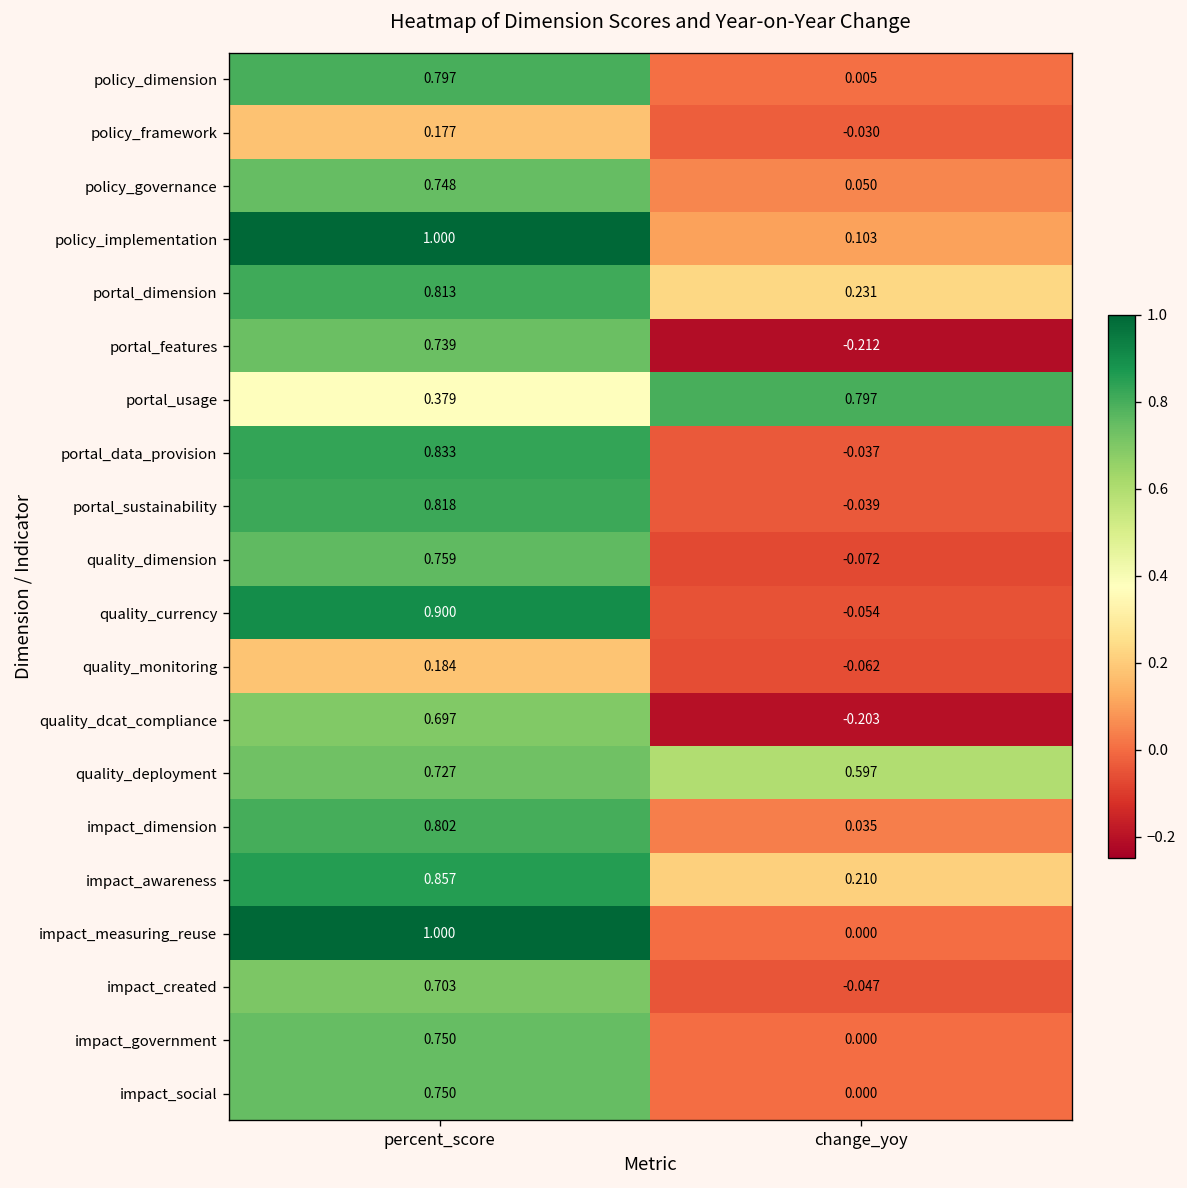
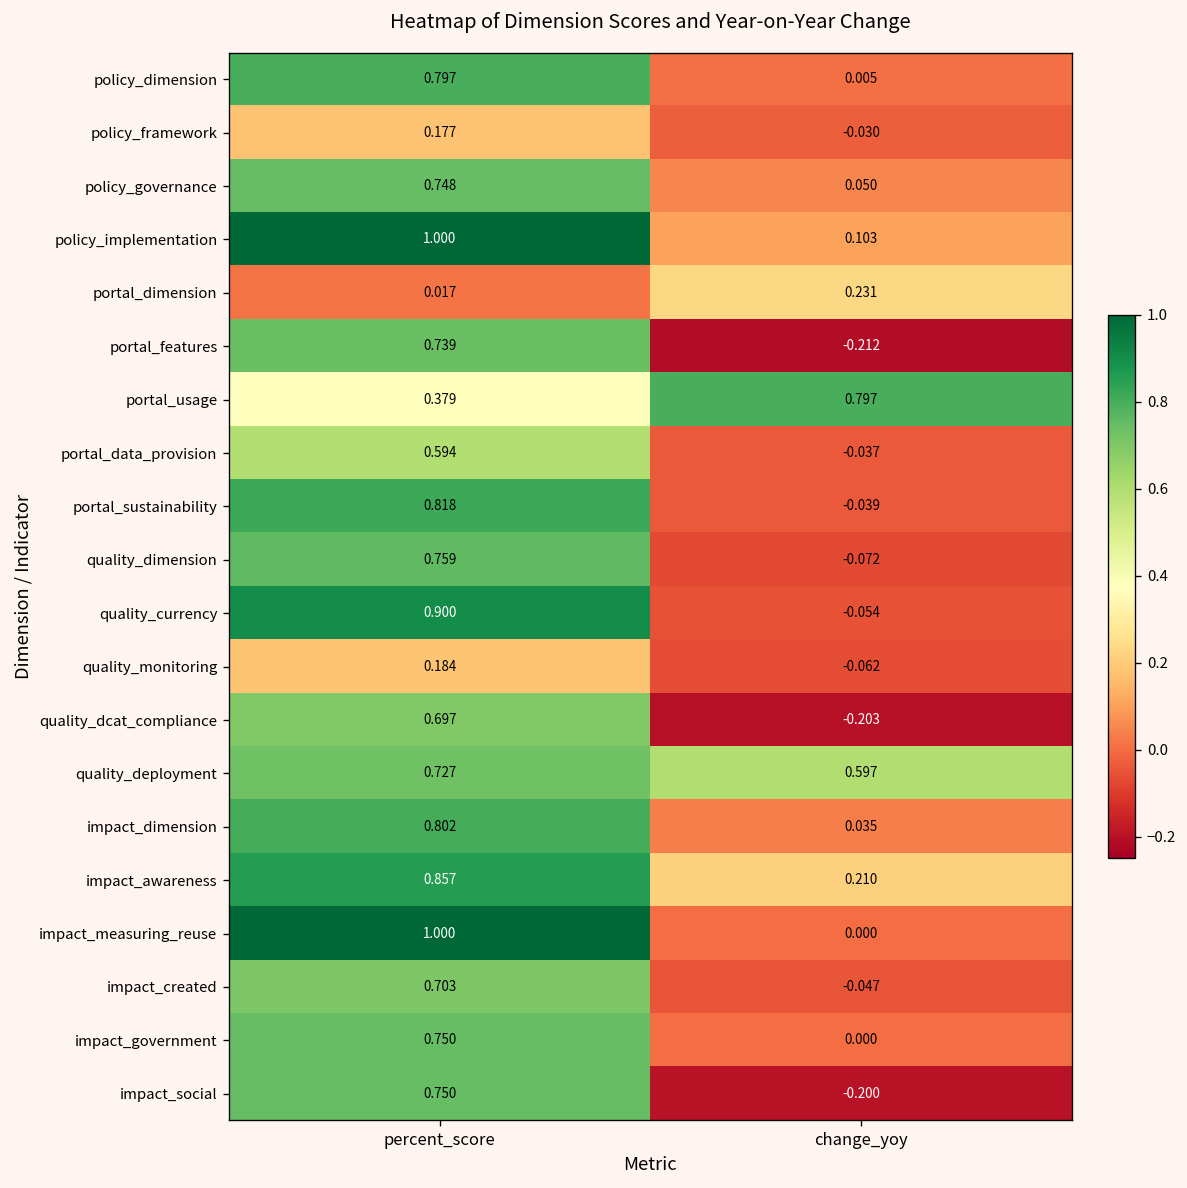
portal_dimension, percent_score: 0.813 -> 0.017
portal_data_provision, percent_score: 0.833 -> 0.594
impact_social, change_yoy: 0.000 -> -0.200
